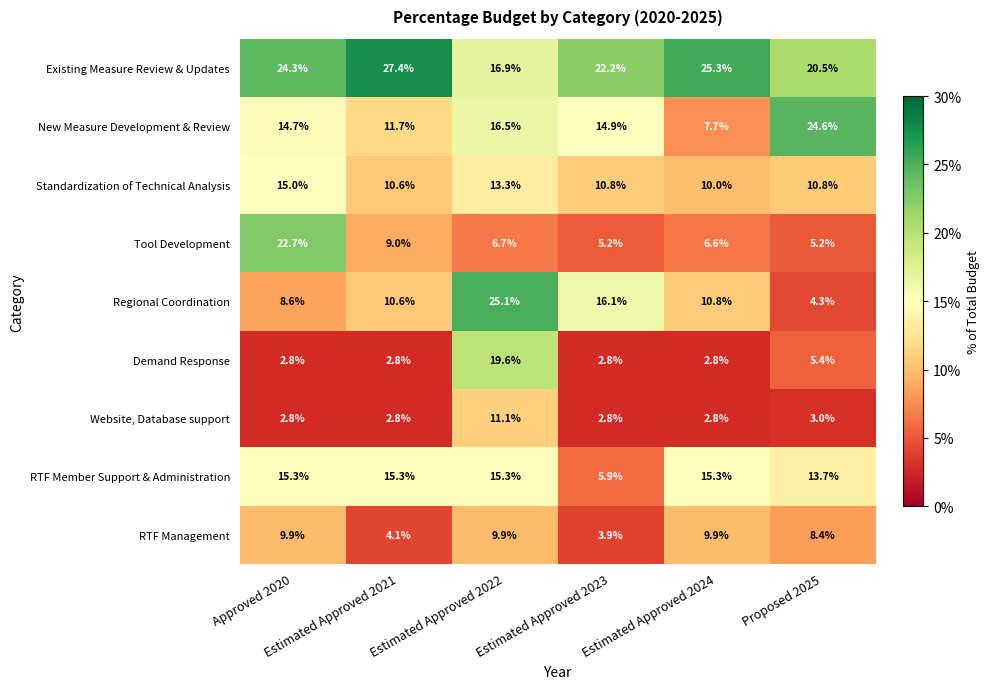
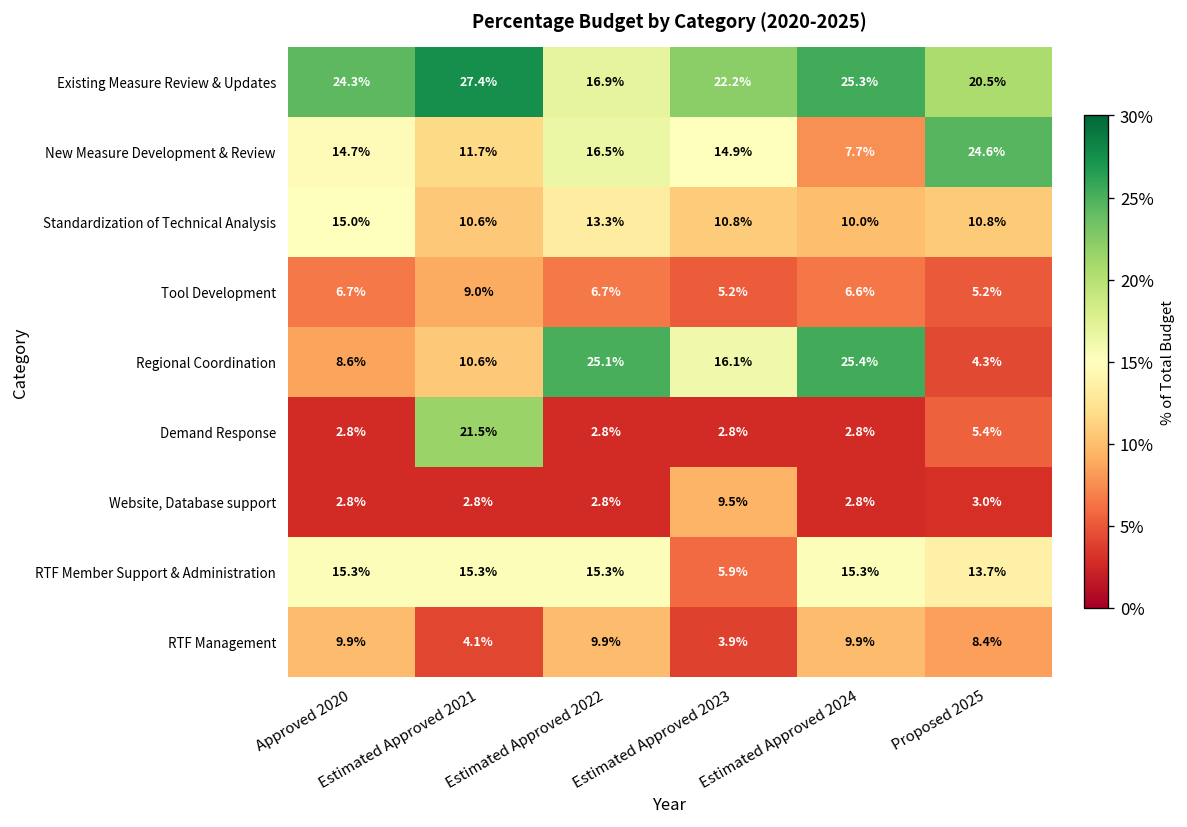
Tool Development, Approved 2020: 22.7% -> 6.7%
Regional Coordination, Estimated Approved 2024: 10.8% -> 25.4%
Demand Response, Estimated Approved 2021: 2.8% -> 21.5%
Demand Response, Estimated Approved 2022: 19.6% -> 2.8%
Website, Database support, Estimated Approved 2022: 11.1% -> 2.8%
Website, Database support, Estimated Approved 2023: 2.8% -> 9.5%
